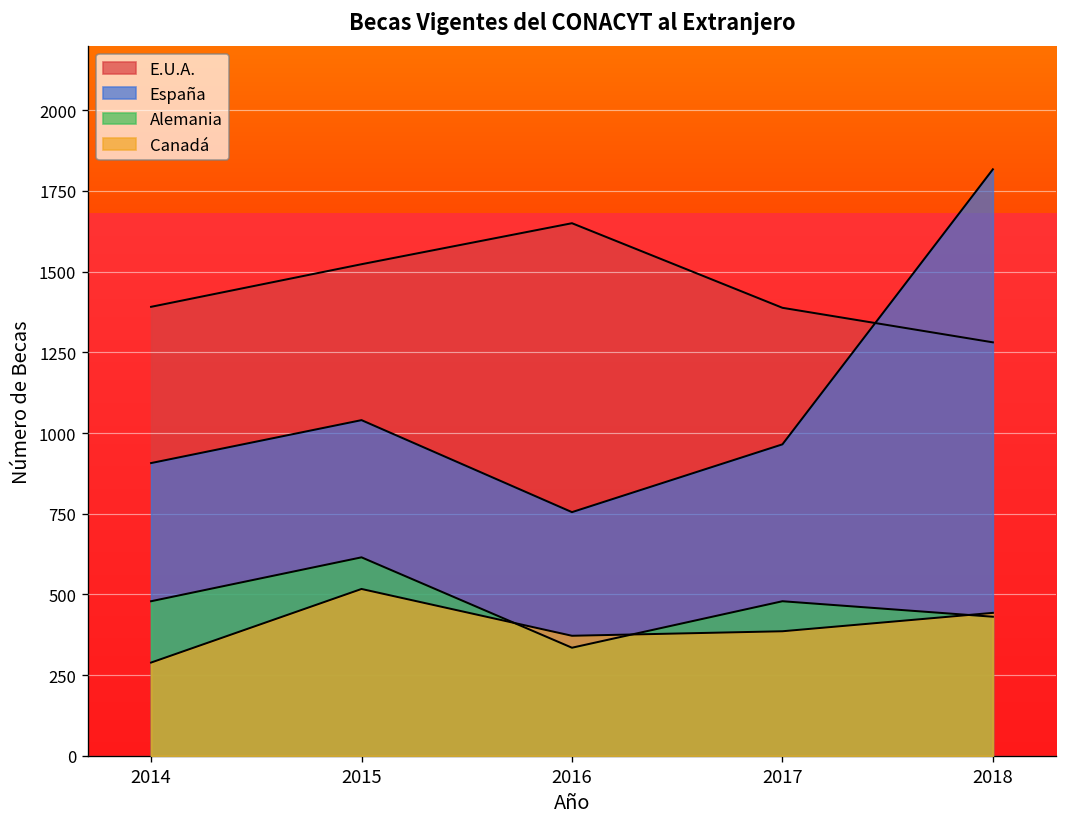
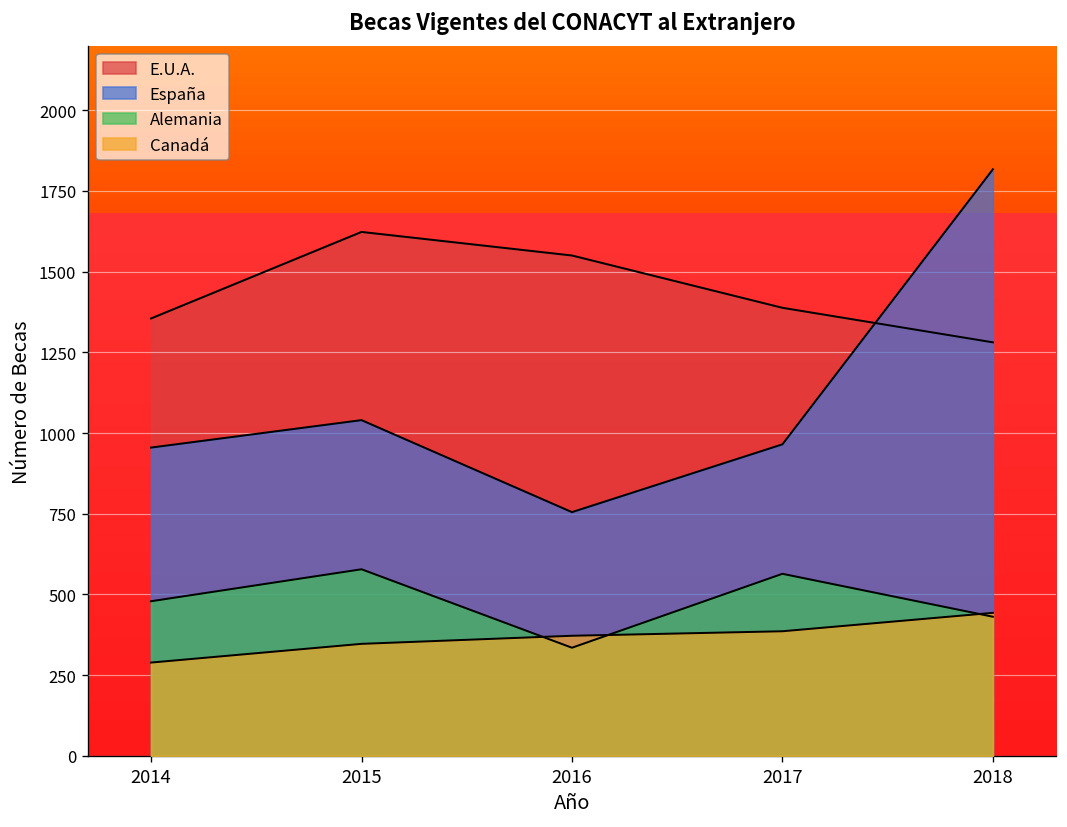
E.U.A., 2014: 1390 -> 1360
España, 2014: 910 -> 960
E.U.A., 2015: 1520 -> 1620
Alemania, 2015: 620 -> 580
Canadá, 2015: 520 -> 350
E.U.A., 2016: 1650 -> 1550
Alemania, 2017: 480 -> 560
